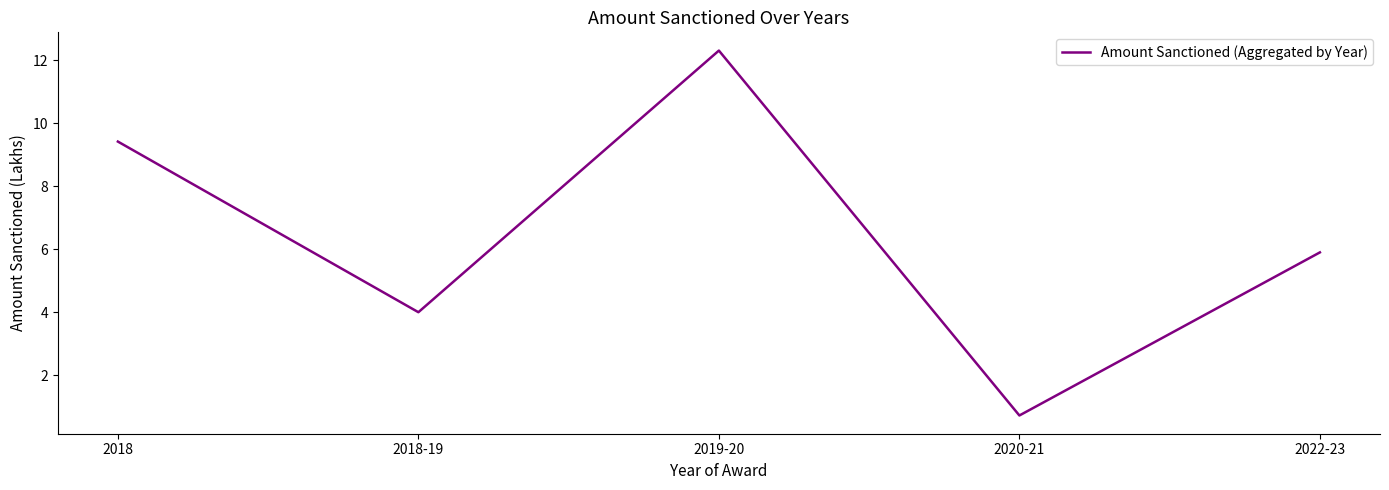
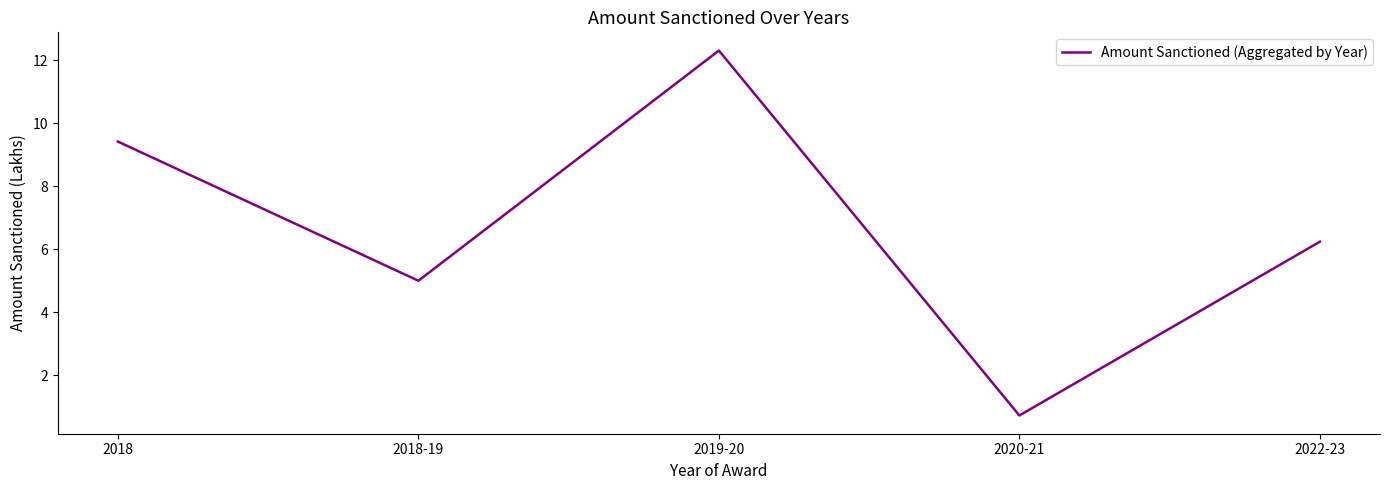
2018-19: 4 -> 5
2022-23: 5.9 -> 6.2
